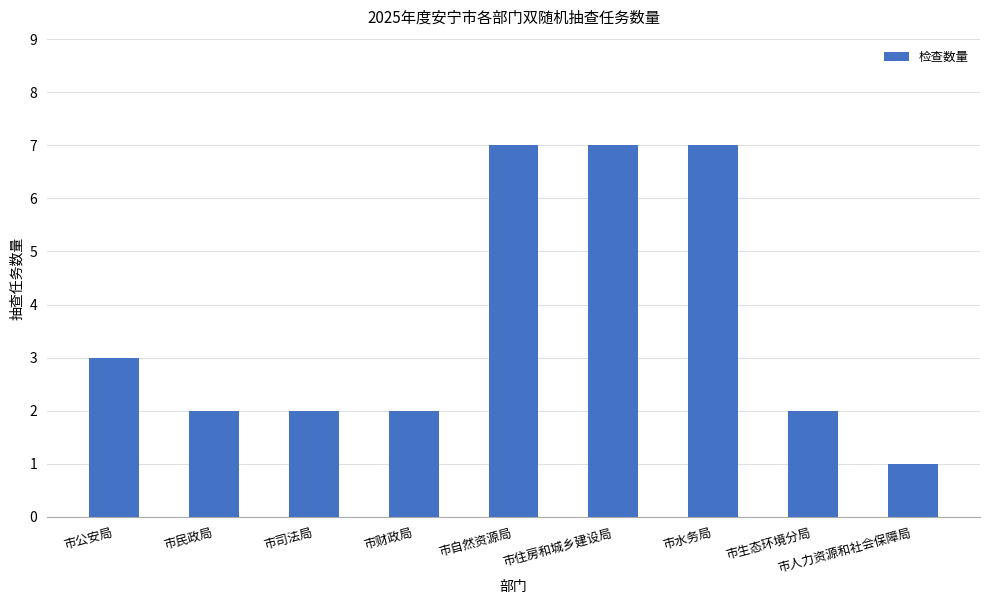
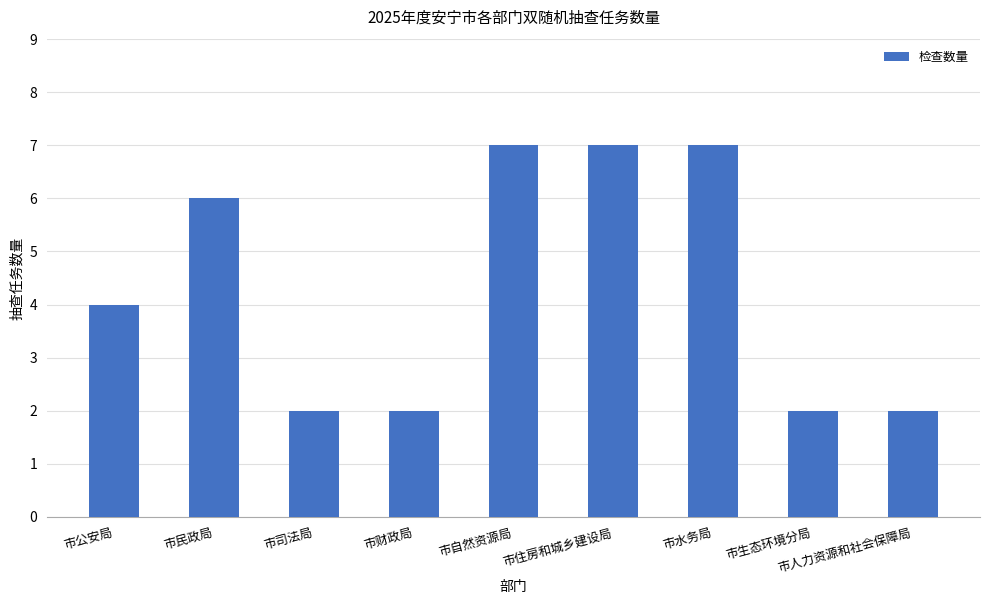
市公安局: 3 -> 4
市民政局: 2 -> 6
市人力资源和社会保障局: 1 -> 2
